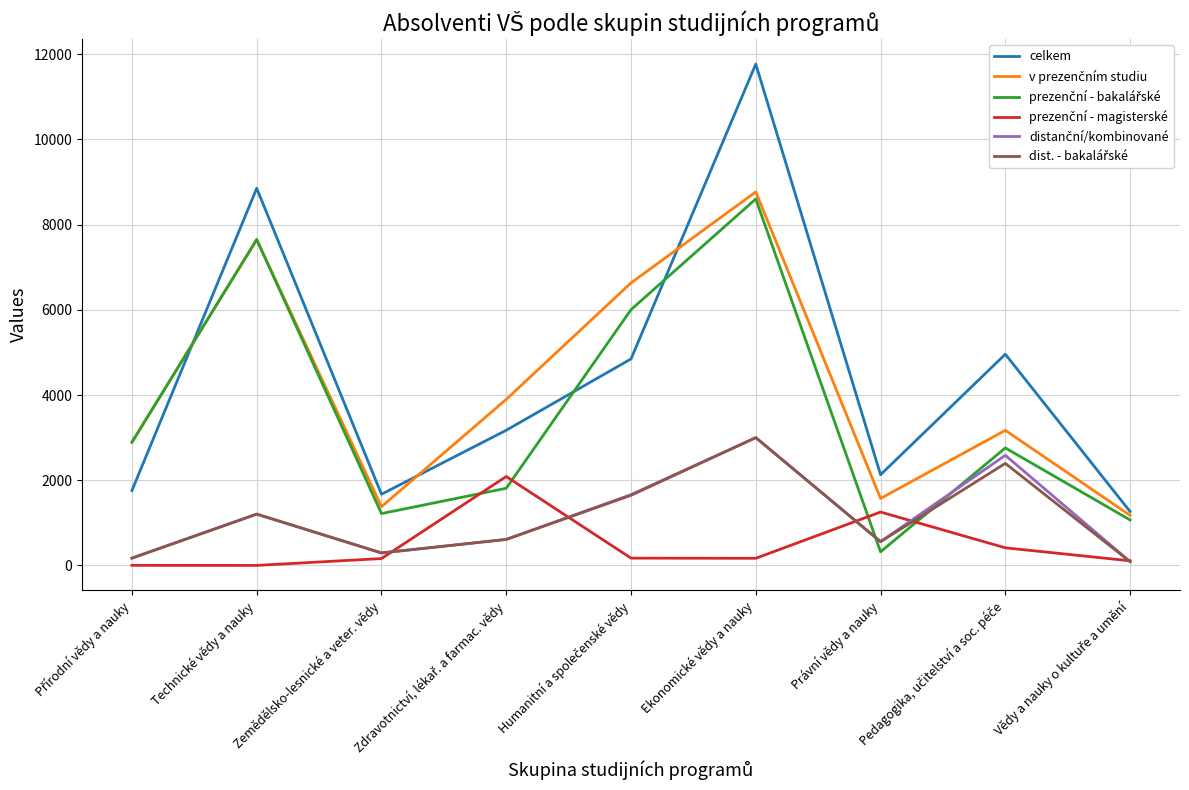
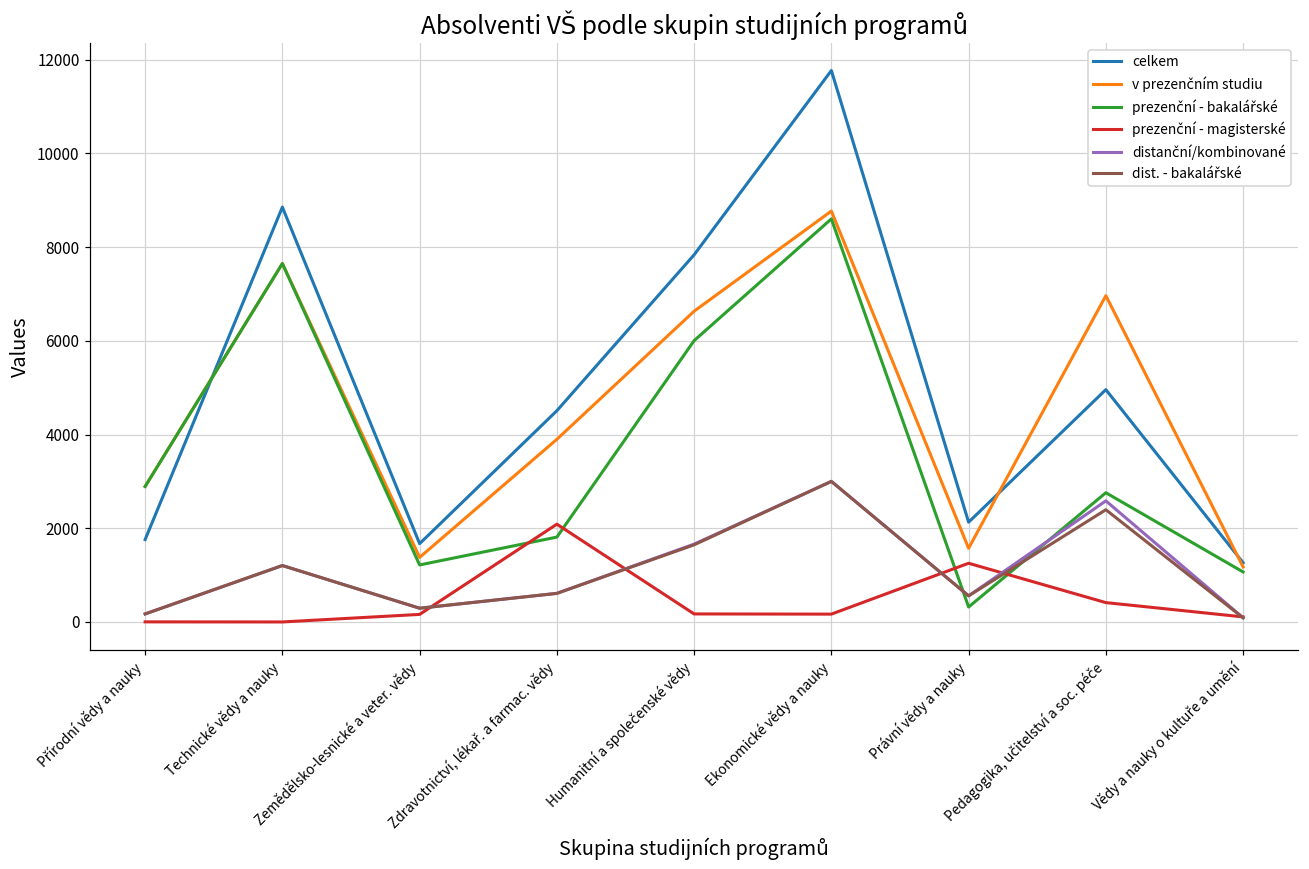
celkem, Zdravotnictví, lékař. a farmac. vědy: 3200 -> 4500
celkem, Humanitní a společenské vědy: 4800 -> 7800
v prezenčním studiu, Pedagogika, učitelství a soc. péče: 3200 -> 7000
